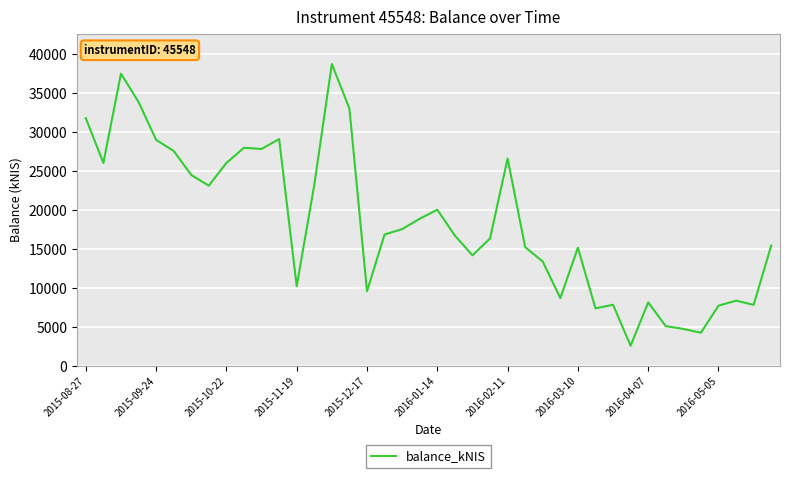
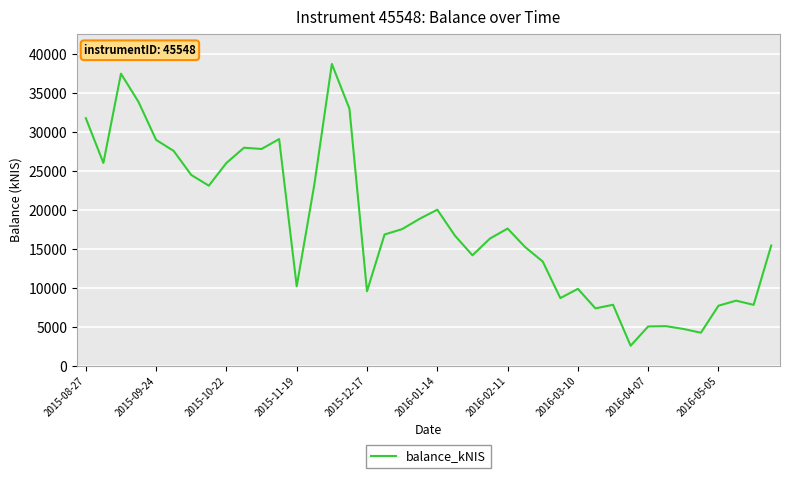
2016-02-11: 27000 -> 18000
2016-03-10: 15000 -> 10000
2016-04-07: 8000 -> 5000
